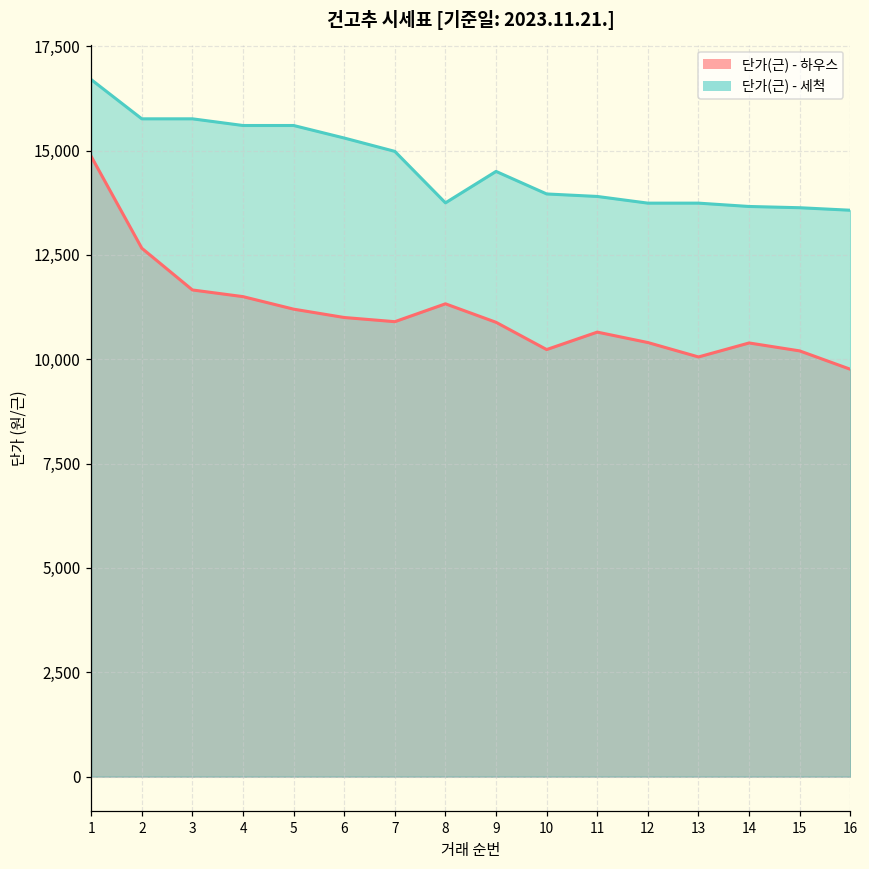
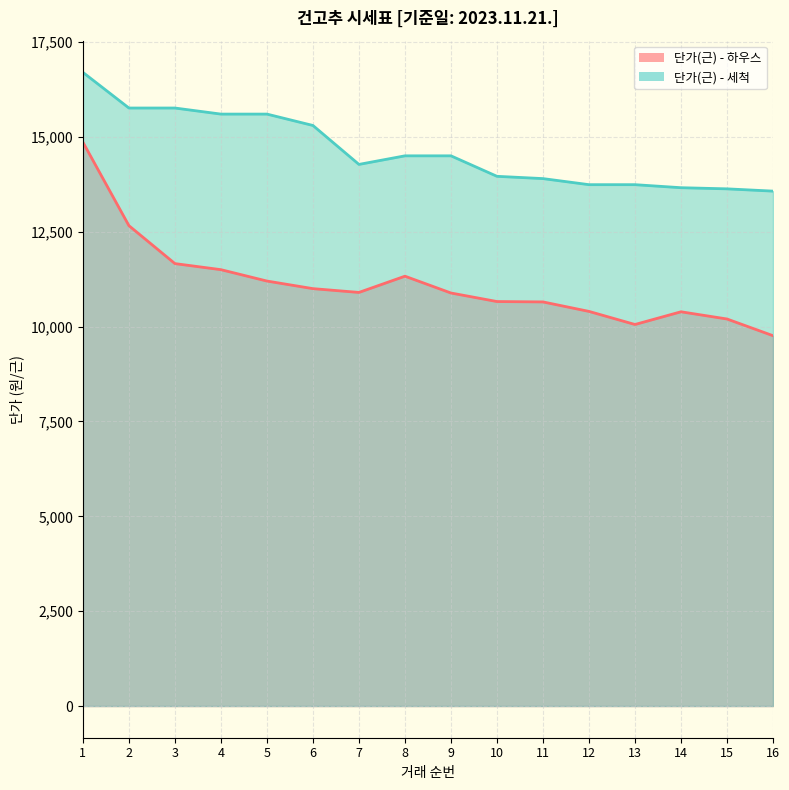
단가(근) - 세척, 7: 15,000 -> 14,300
단가(근) - 세척, 8: 13,700 -> 14,500
단가(근) - 하우스, 10: 10,200 -> 10,700
